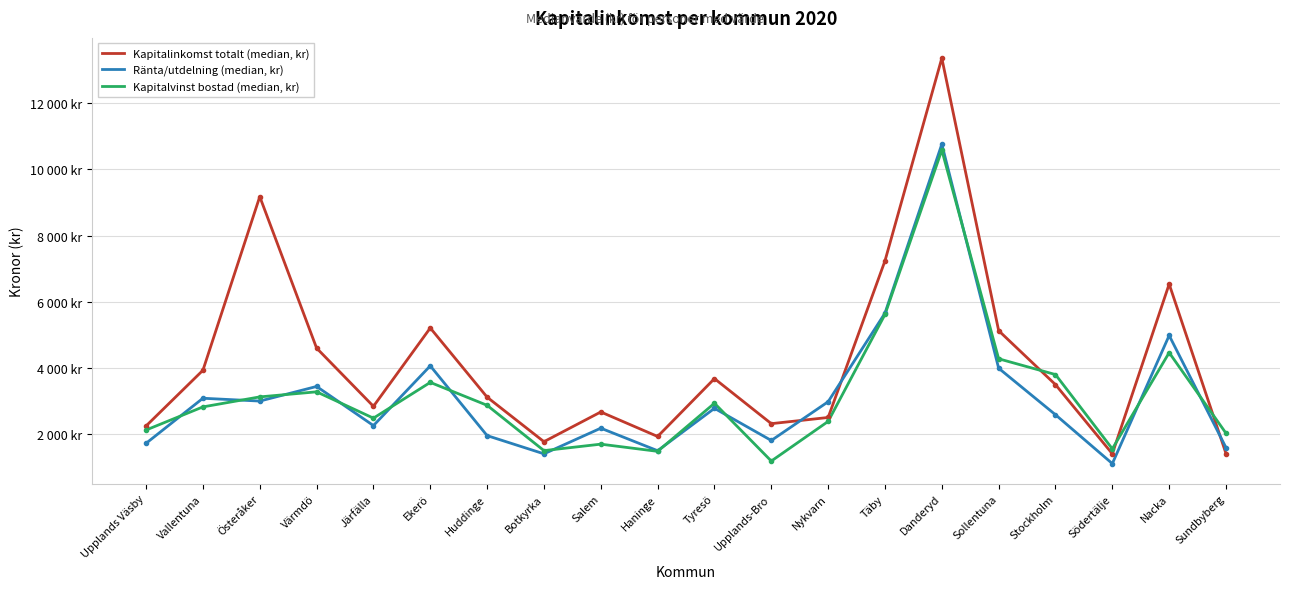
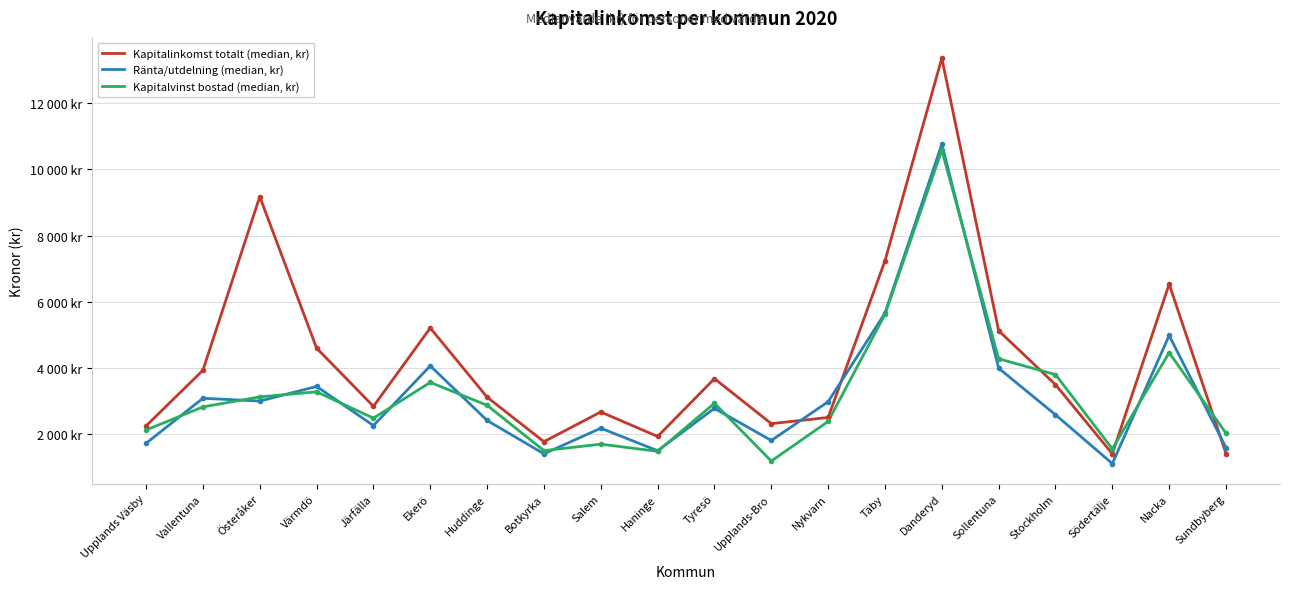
Ränta/utdelning (median, kr), Huddinge: 2000 kr -> 2400 kr
